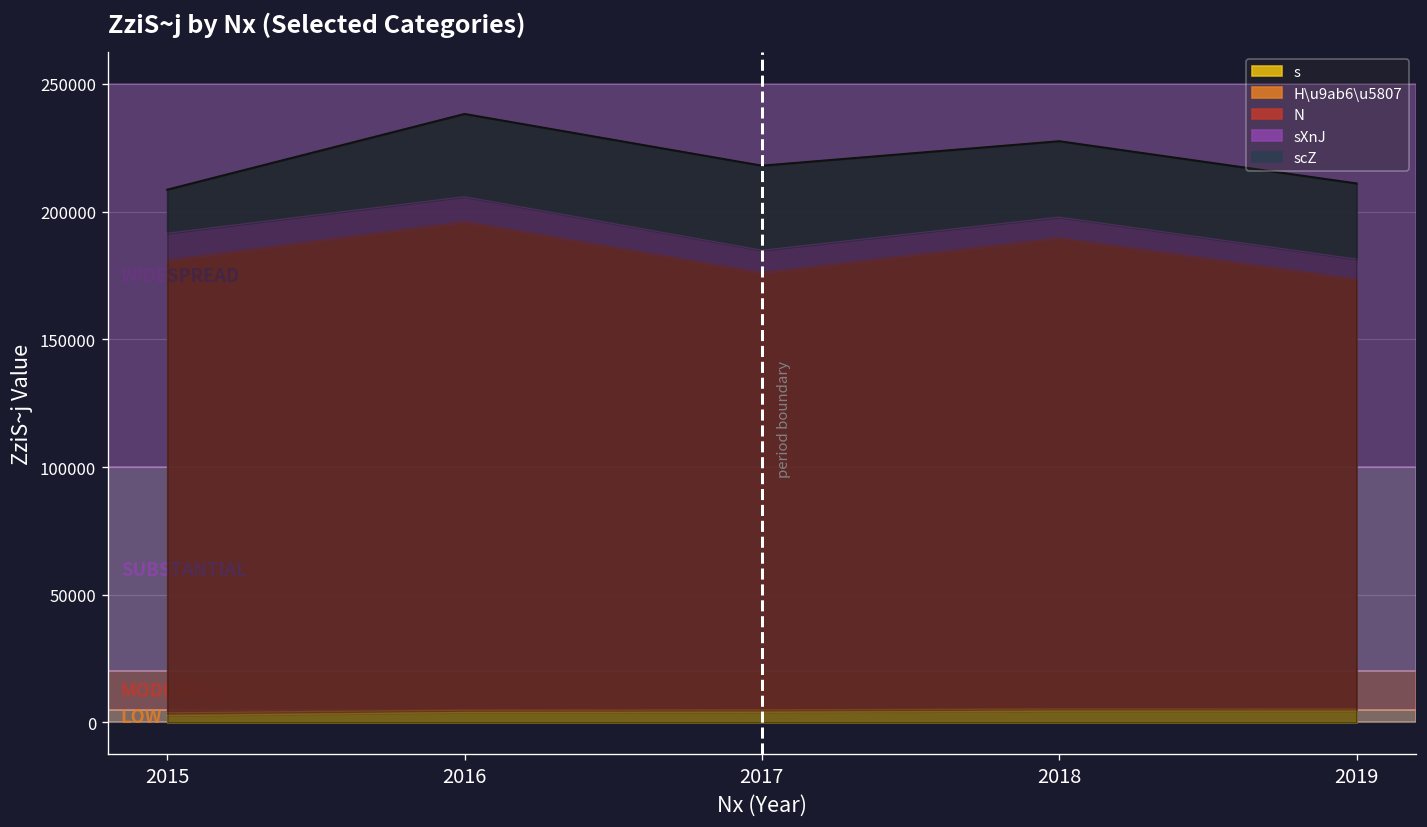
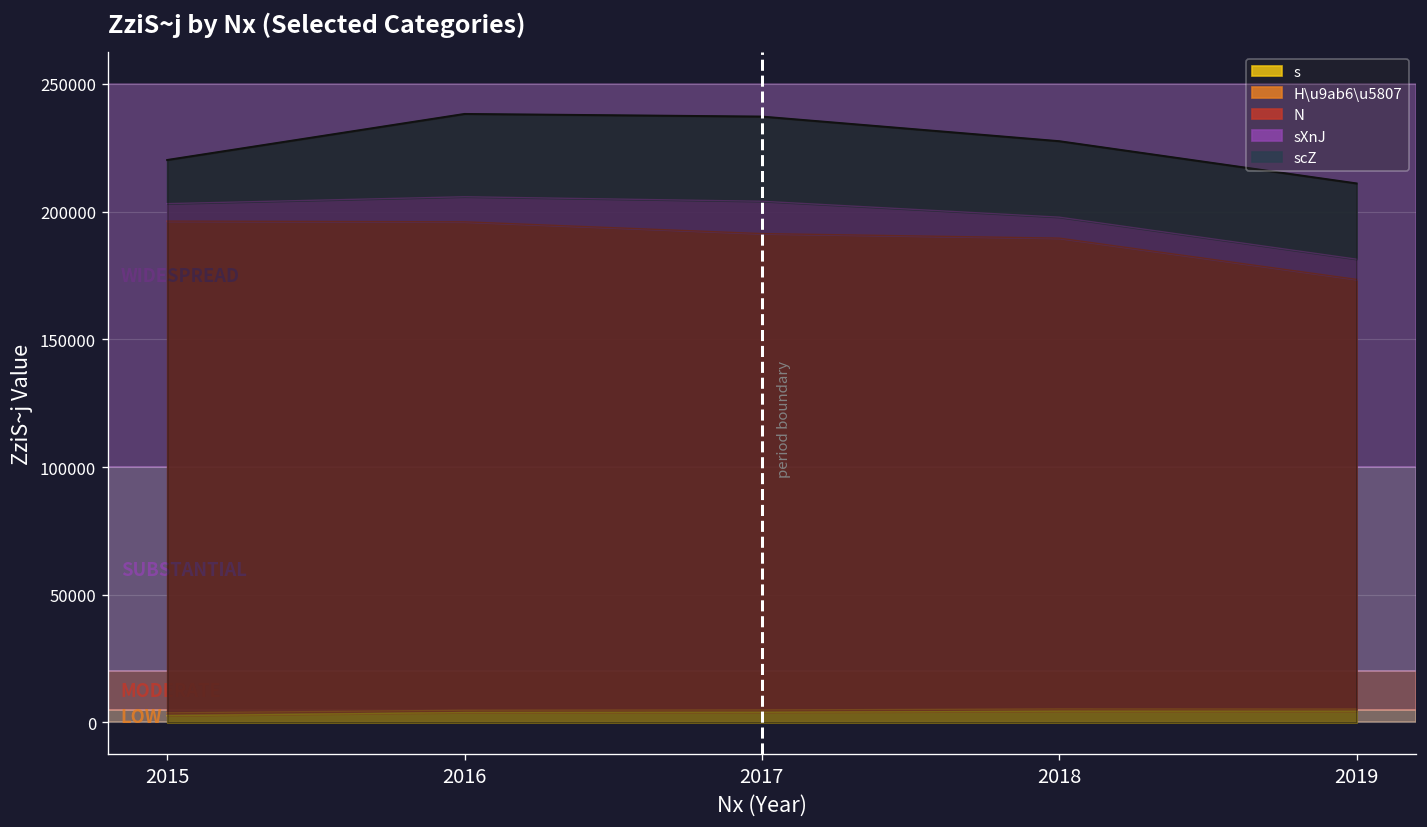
N, 2015: 177000 -> 192000
sXnJ, 2015: 11000 -> 7000
N, 2017: 171000 -> 186000
sXnJ, 2017: 9000 -> 13000
